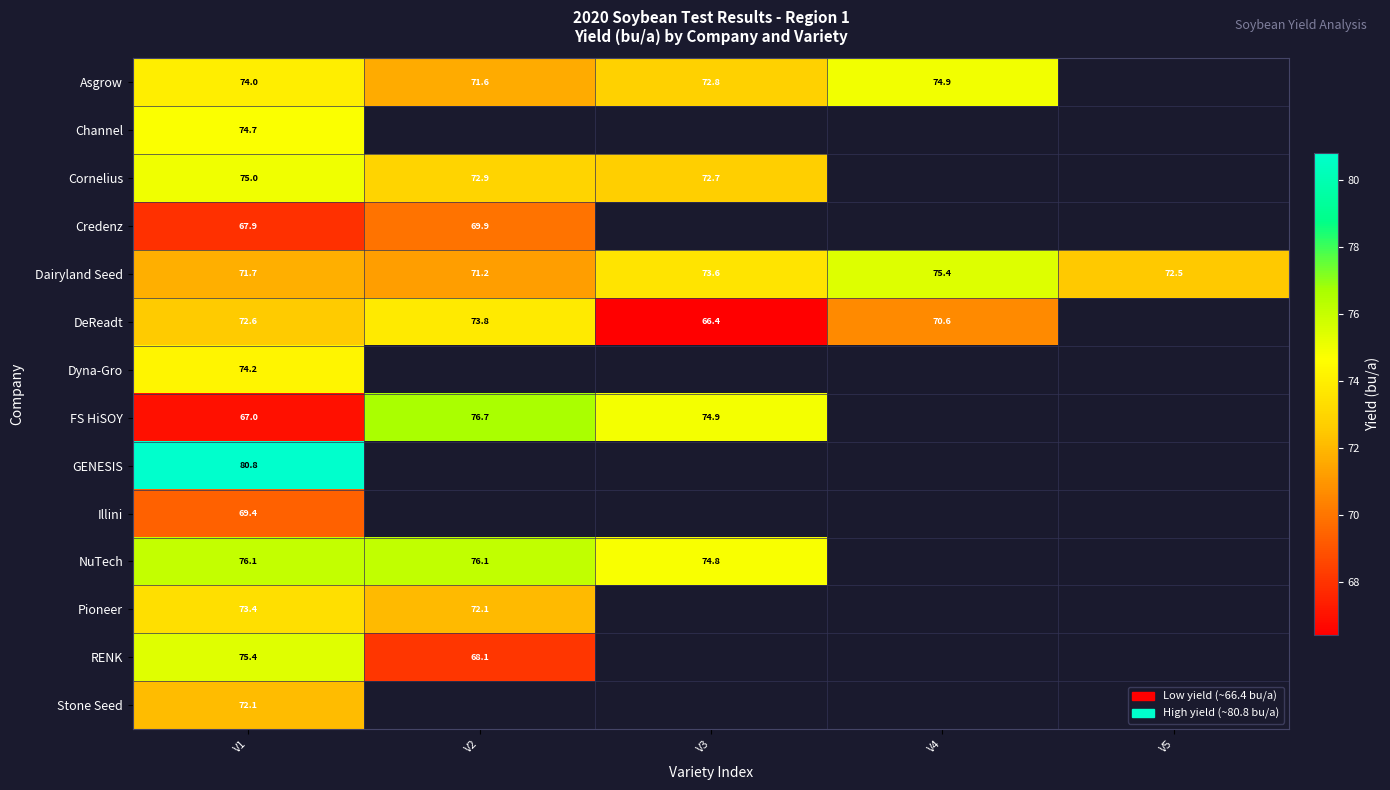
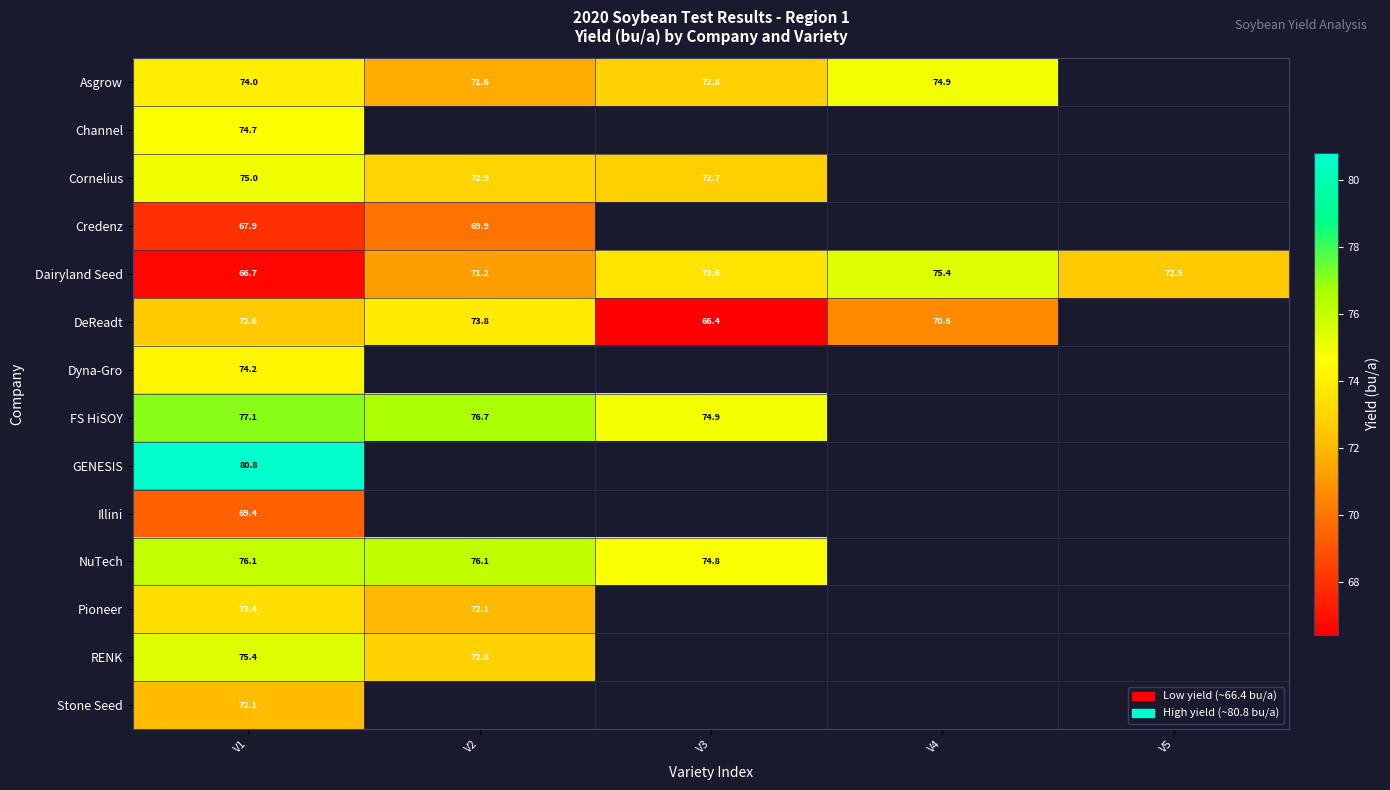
Dairyland Seed, V1: 71.7 -> 66.7
FS HiSOY, V1: 67.0 -> 77.1
RENK, V2: 68.1 -> 72.8
